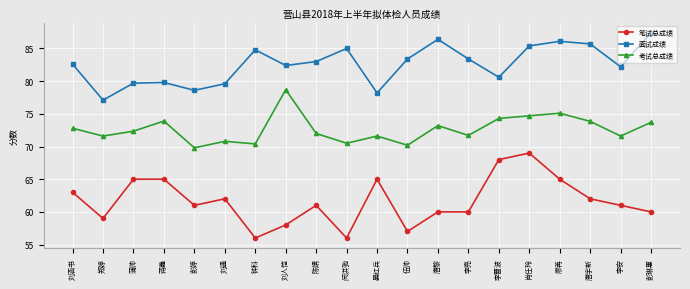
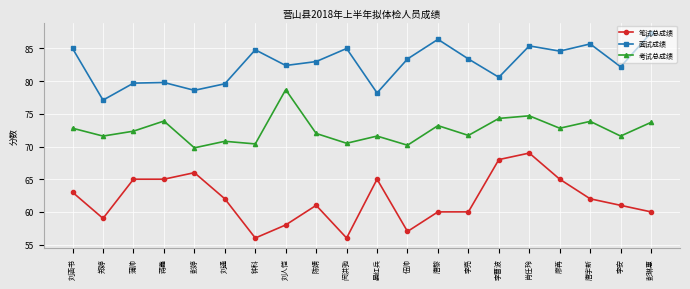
面试成绩, 刘涵书: 83 -> 85
笔试总成绩, 彭婷: 61 -> 66
面试成绩, 廖苒: 86 -> 85
考试总成绩, 廖苒: 75 -> 73
